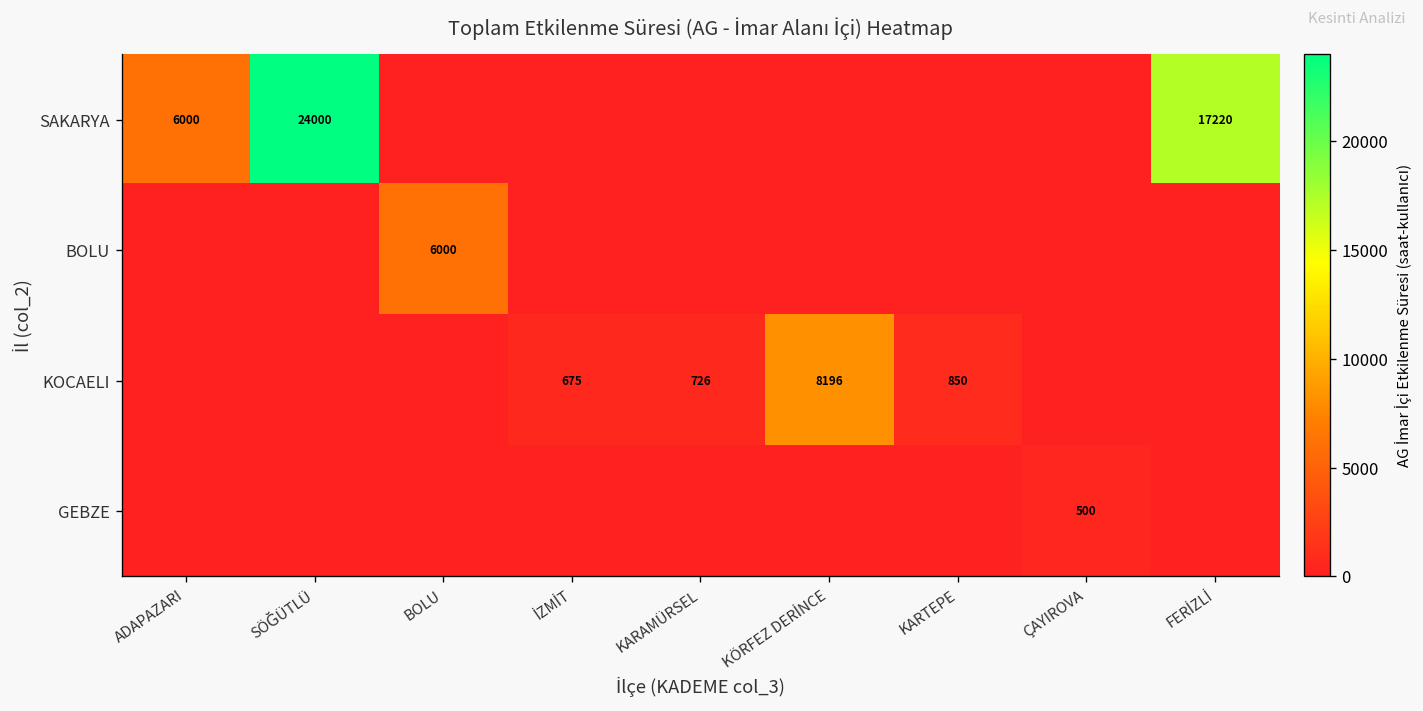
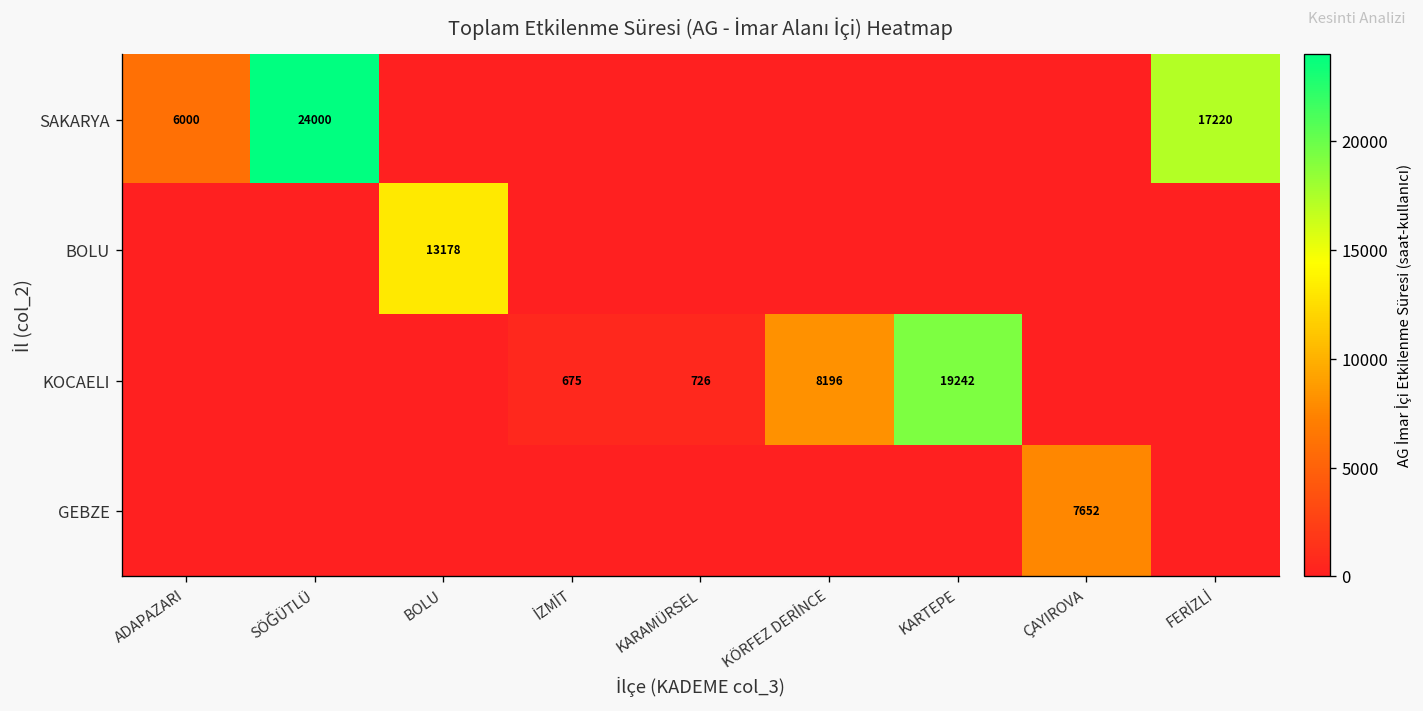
BOLU, BOLU: 6000 -> 13178
KOCAELI, KARTEPE: 850 -> 19242
GEBZE, ÇAYIROVA: 500 -> 7652
